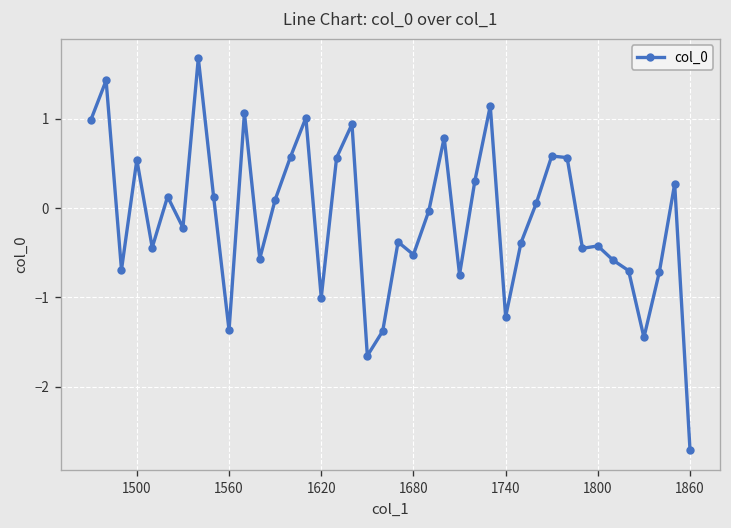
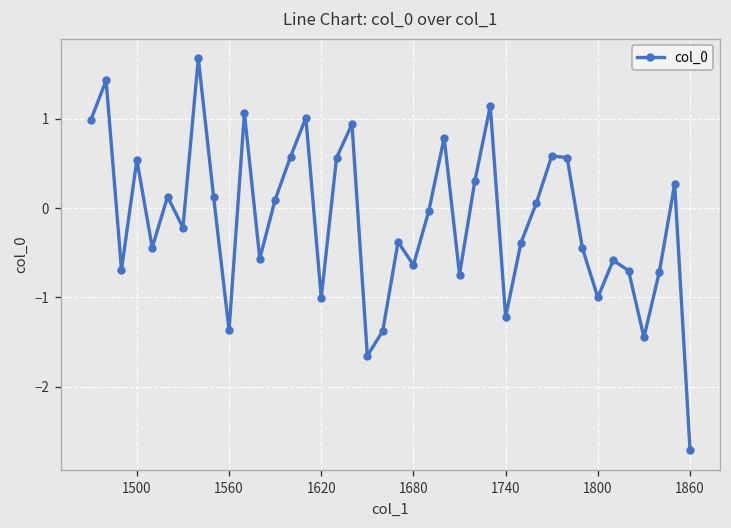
1680: -0.5 -> -0.6
1800: -0.4 -> -1.0
